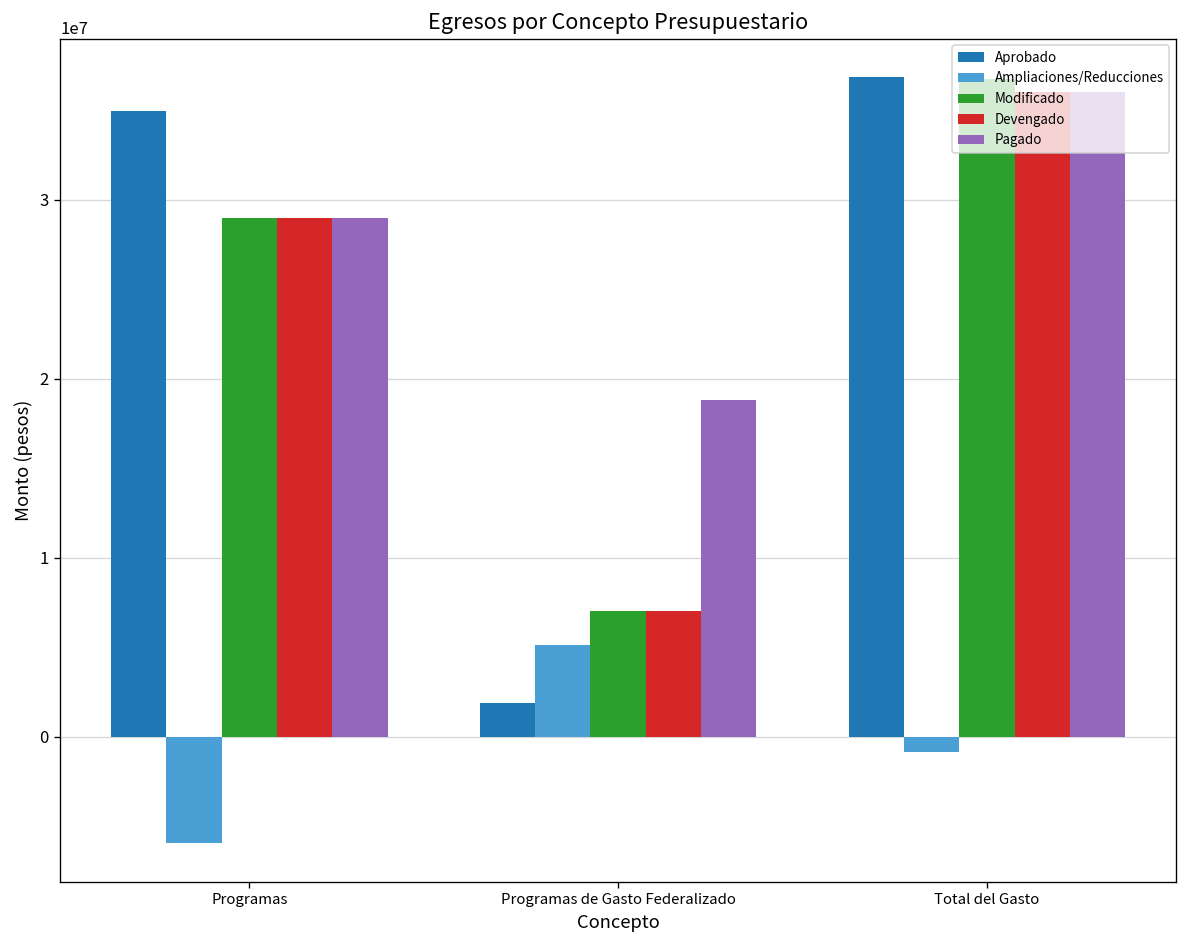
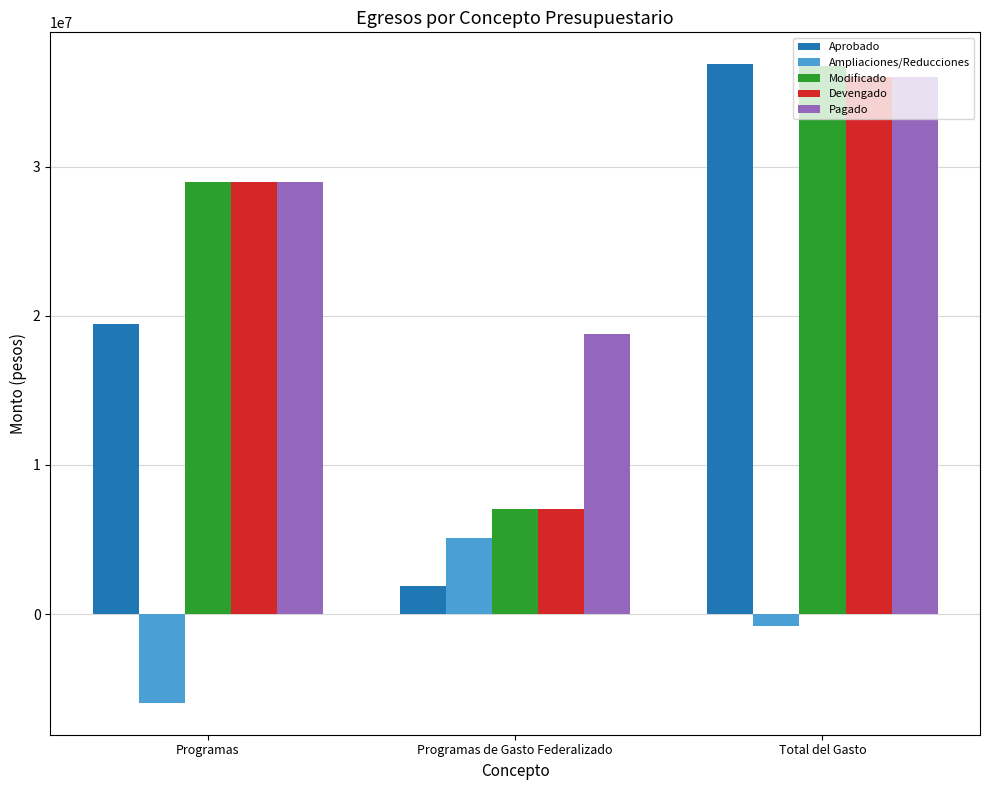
Aprobado, Programas: 34900000 -> 19500000
